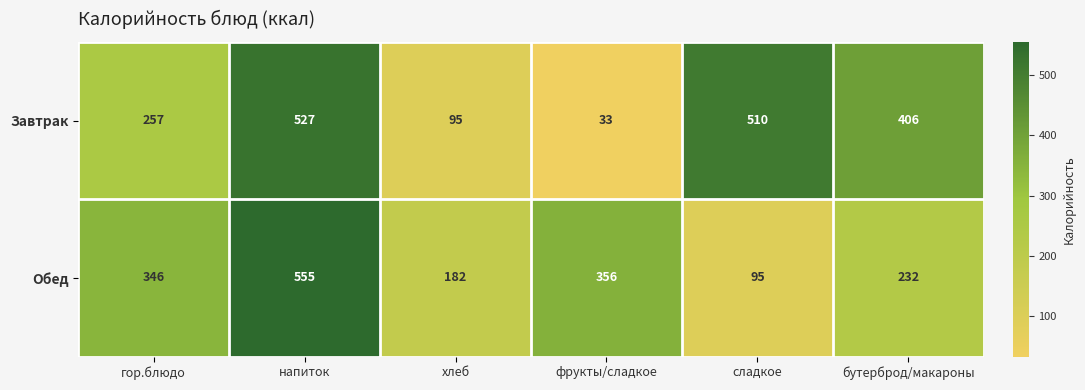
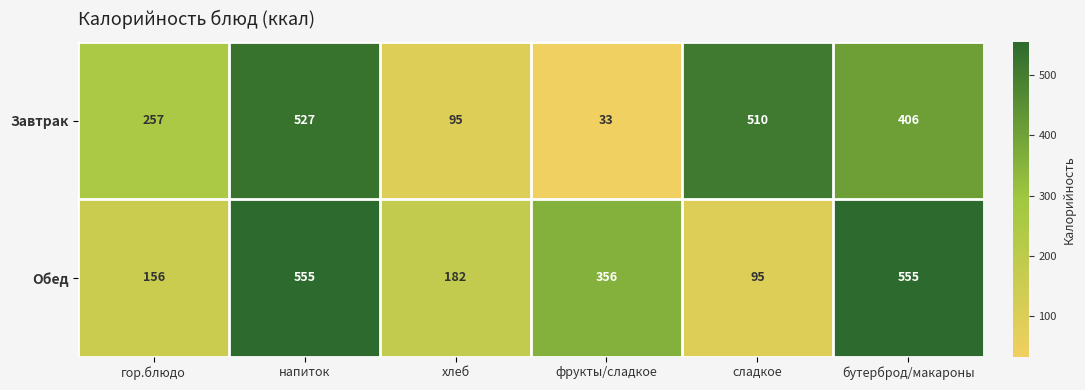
Обед, гор.блюдо: 346 -> 156
Обед, бутерброд/макароны: 232 -> 555
